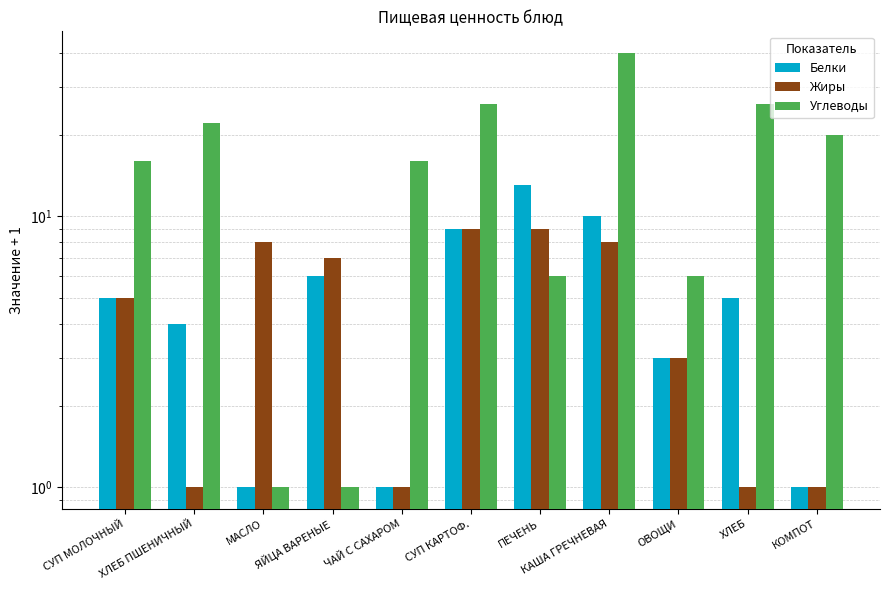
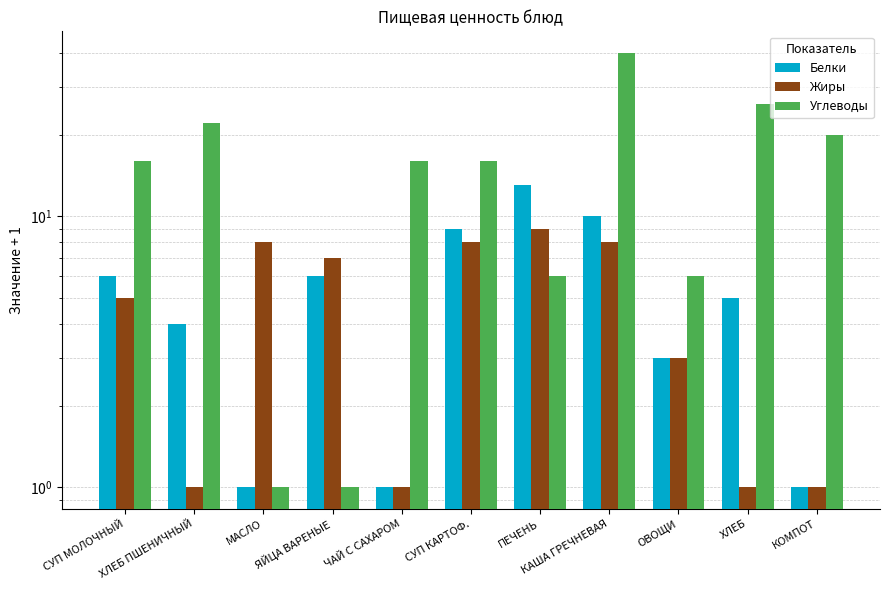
Белки, СУП МОЛОЧНЫЙ: 5.0 -> 6.0
Жиры, СУП КАРТОФ.: 9.0 -> 8.0
Углеводы, СУП КАРТОФ.: 26 -> 16
